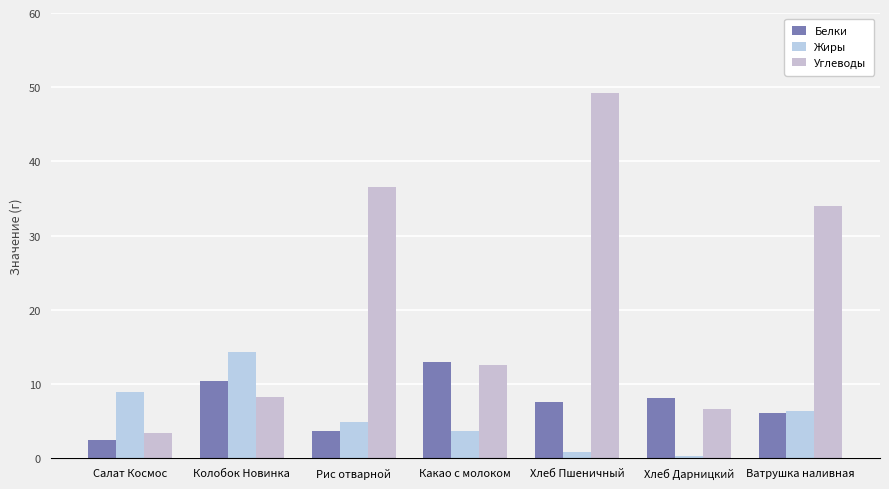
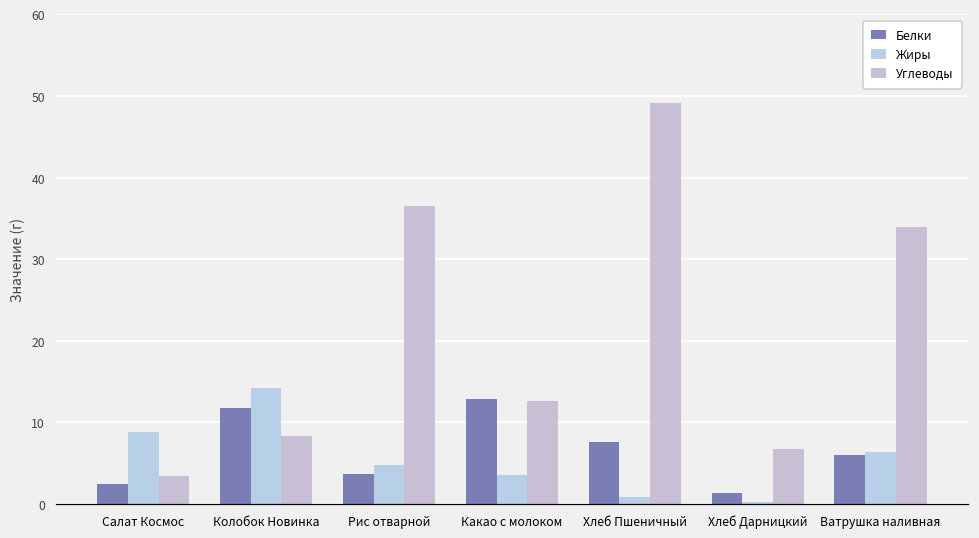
Белки, Колобок Новинка: 10 -> 12
Белки, Хлеб Дарницкий: 8 -> 1
